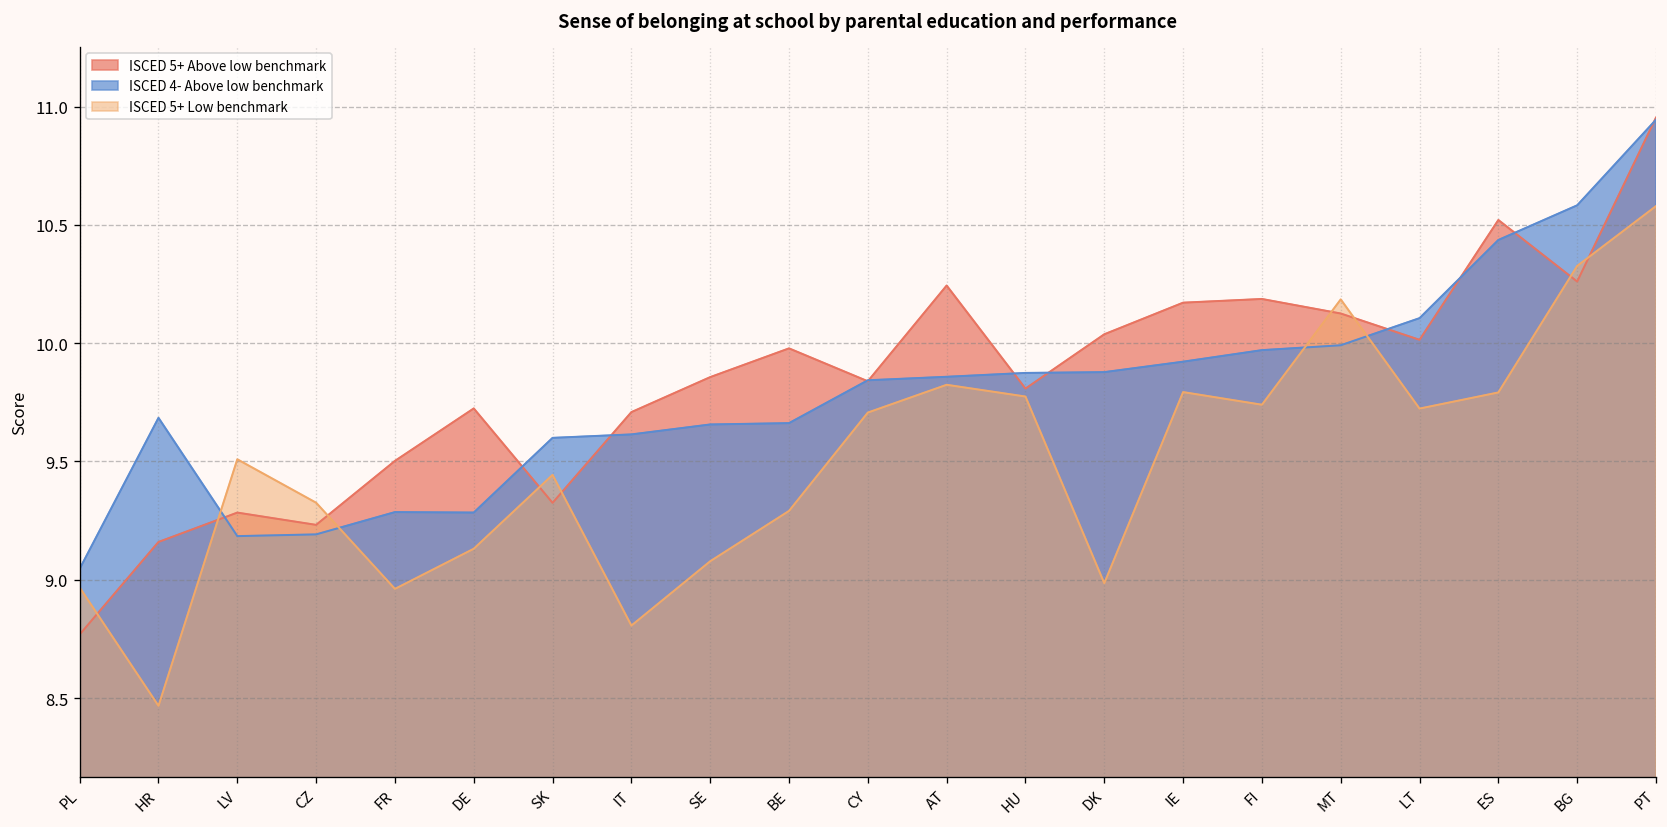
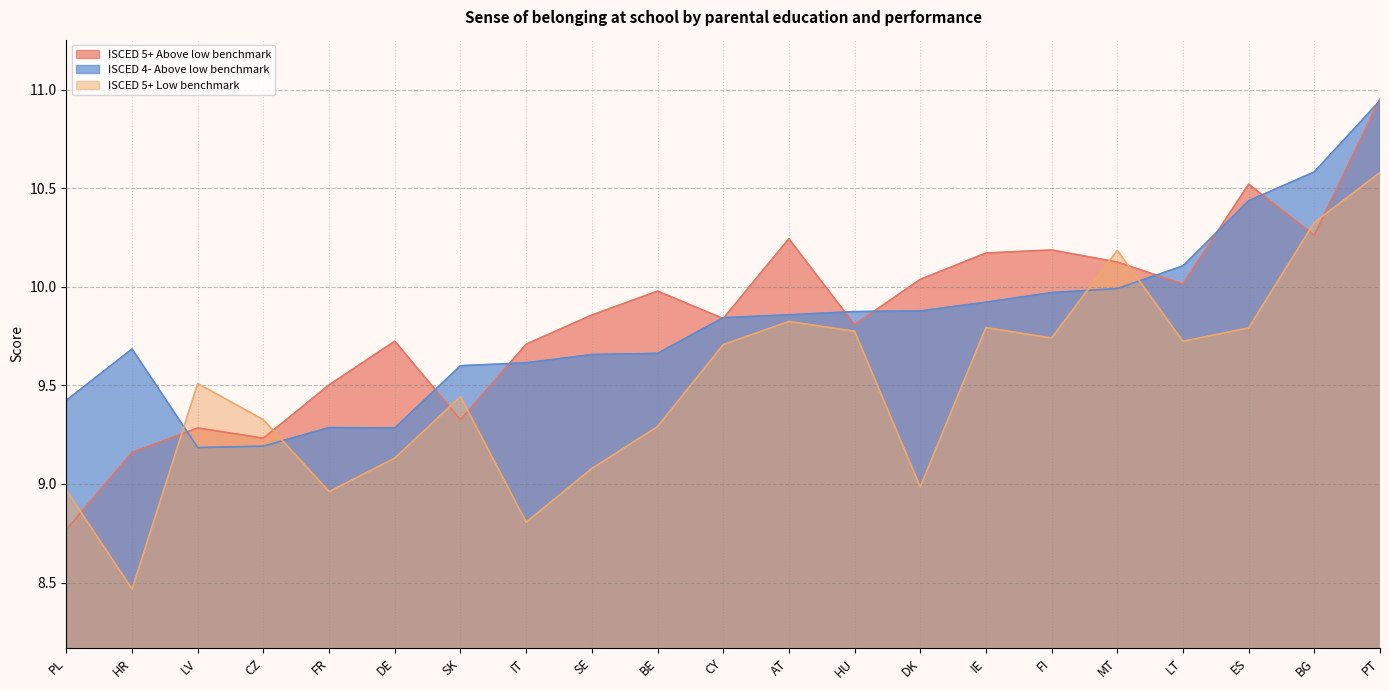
ISCED 4- Above low benchmark, PL: 9.05 -> 9.42
